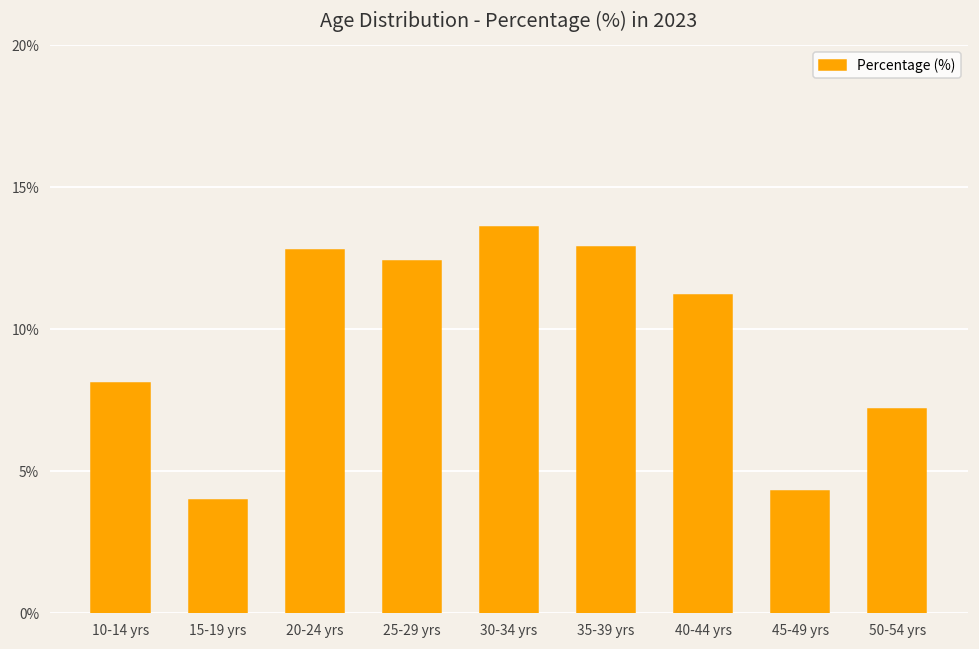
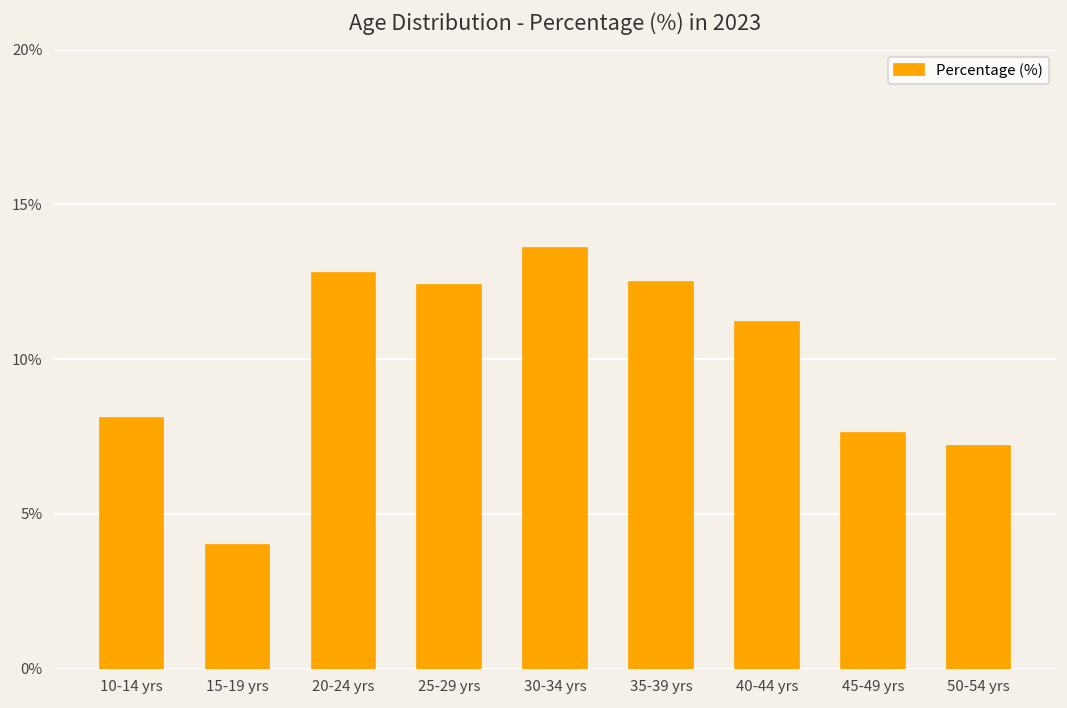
35-39 yrs: 12.9% -> 12.5%
45-49 yrs: 4.3% -> 7.6%
